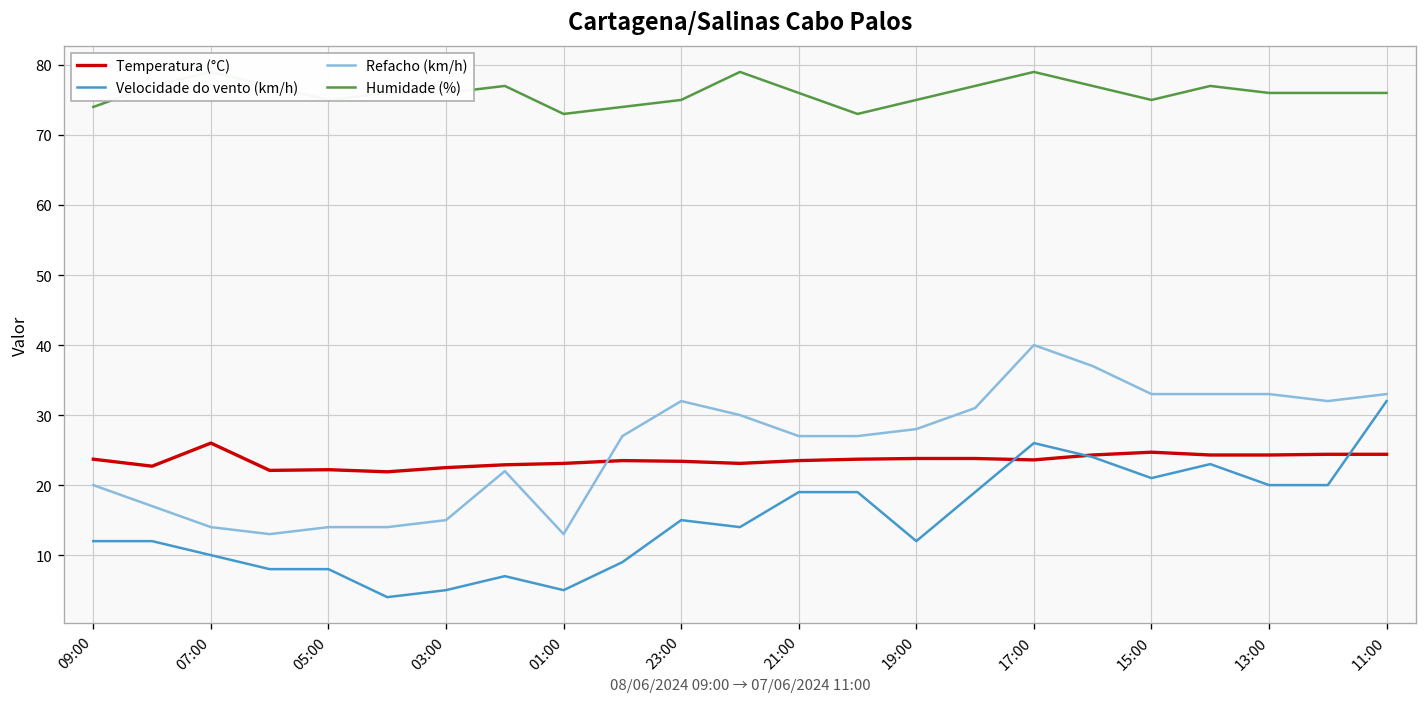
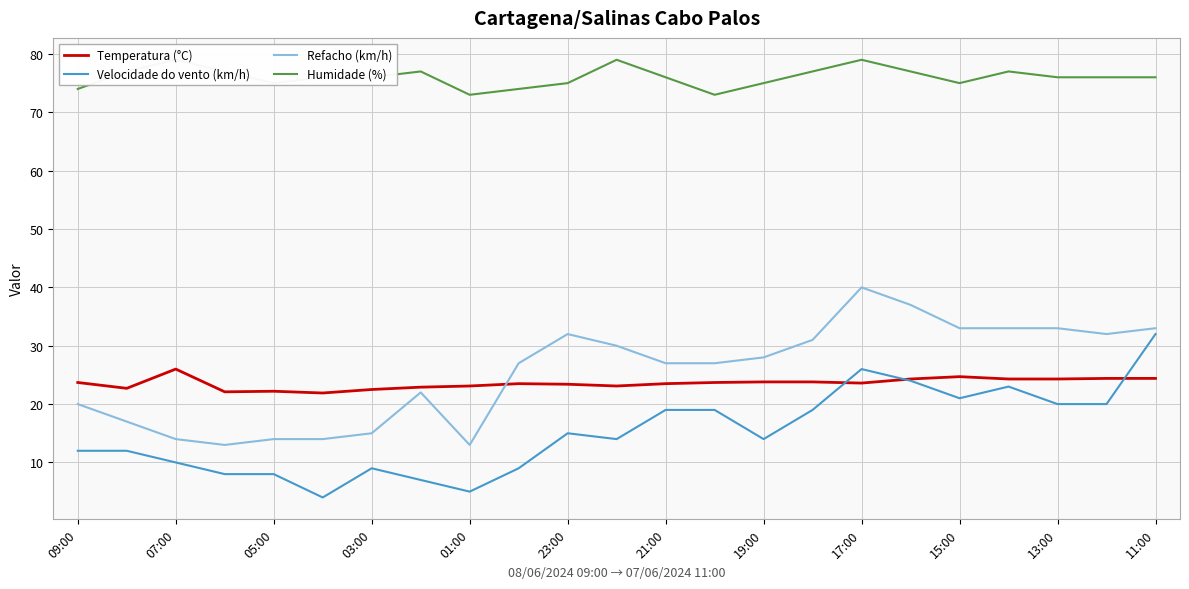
Velocidade do vento (km/h), 03:00: 5 -> 9
Velocidade do vento (km/h), 19:00: 12 -> 14
